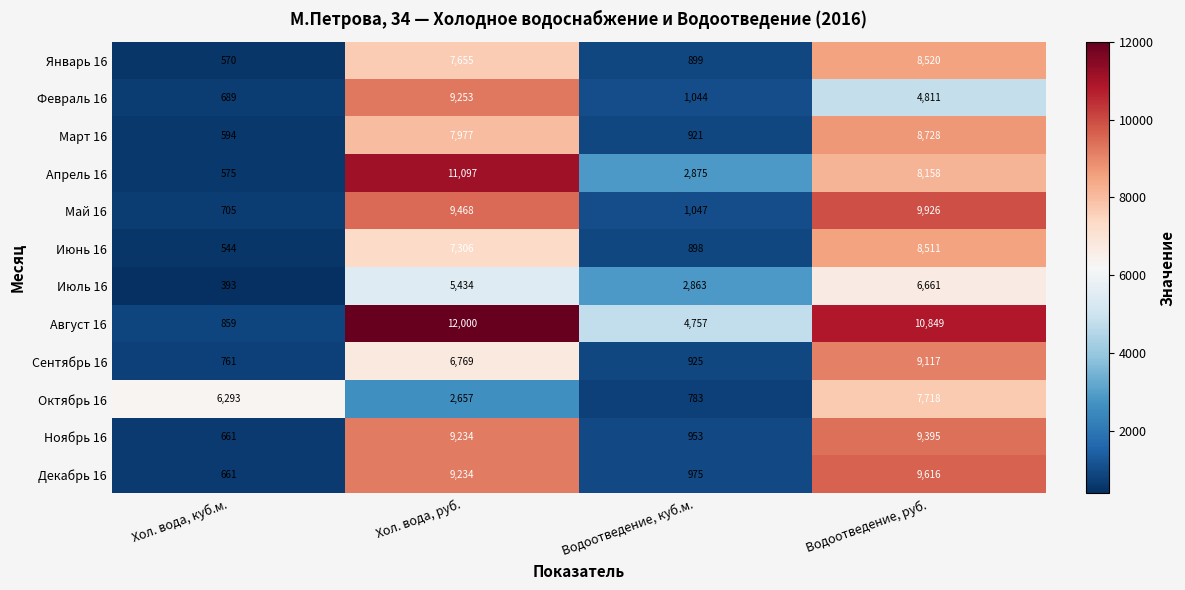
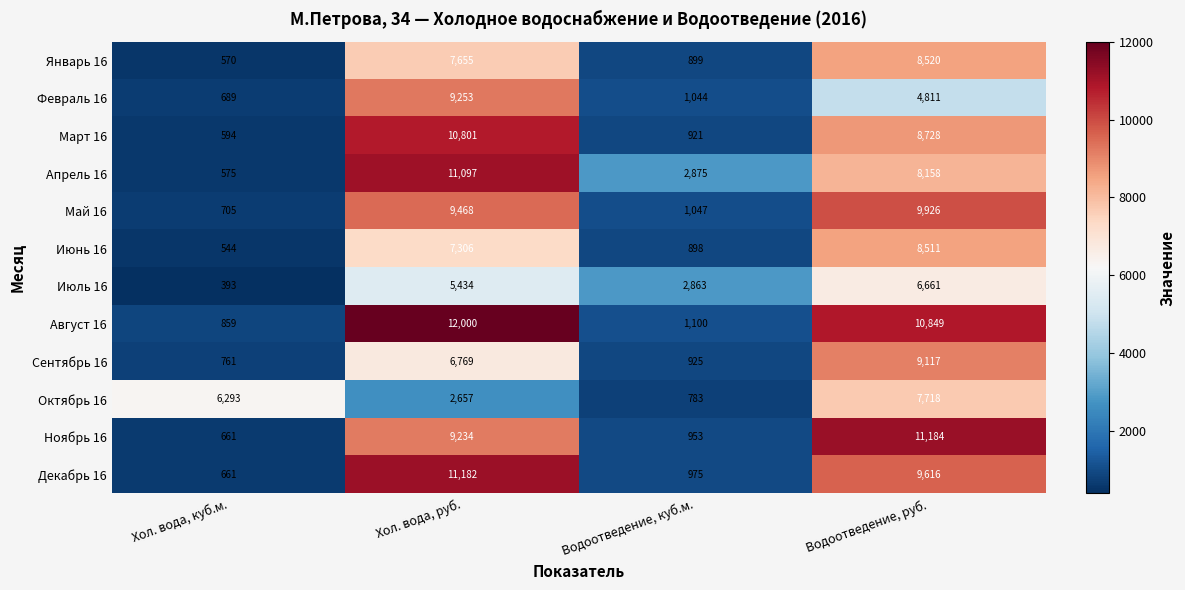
Март 16, Хол. вода, руб.: 7,977 -> 10,801
Август 16, Водоотведение, куб.м.: 4,757 -> 1,100
Ноябрь 16, Водоотведение, руб.: 9,395 -> 11,184
Декабрь 16, Хол. вода, руб.: 9,234 -> 11,182
